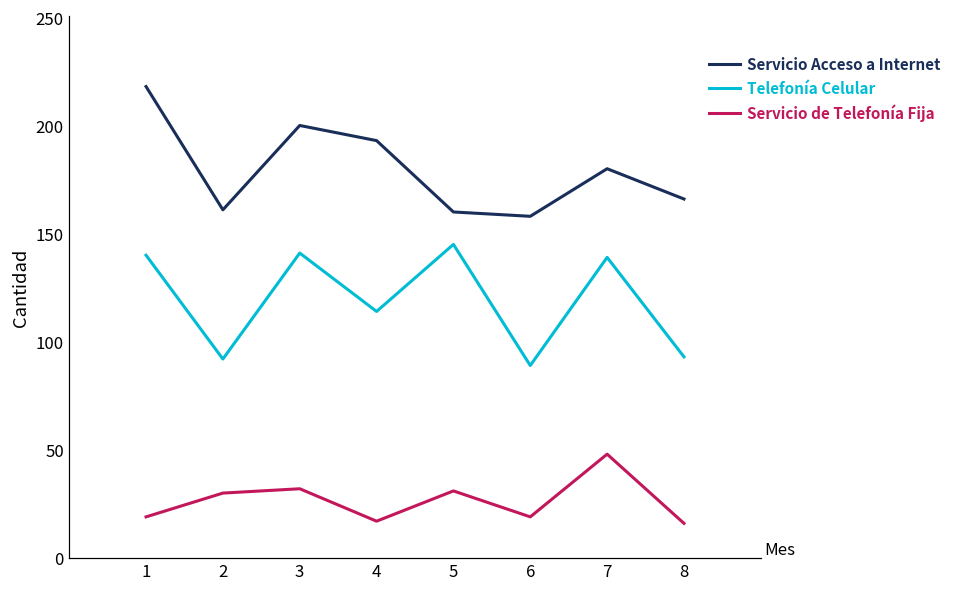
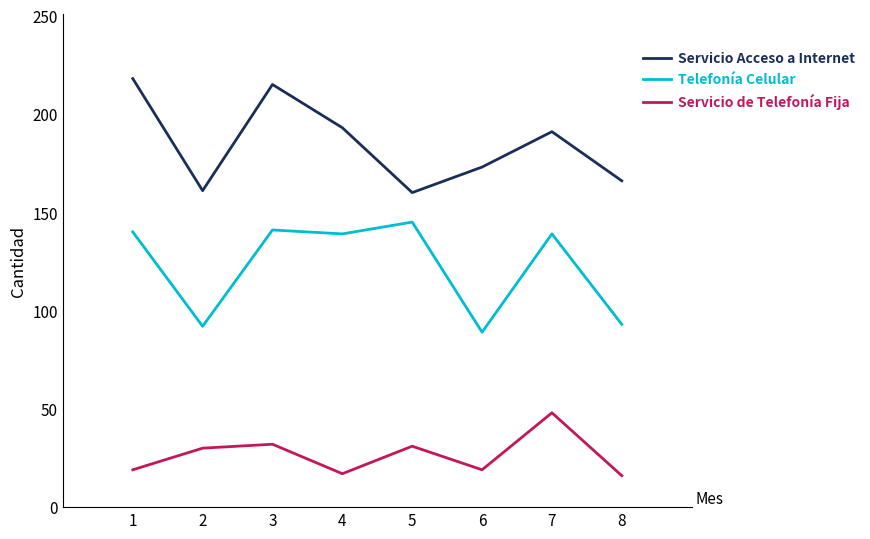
Servicio Acceso a Internet, 3: 200 -> 215
Telefonía Celular, 4: 114 -> 139
Servicio Acceso a Internet, 6: 158 -> 173
Servicio Acceso a Internet, 7: 180 -> 191
